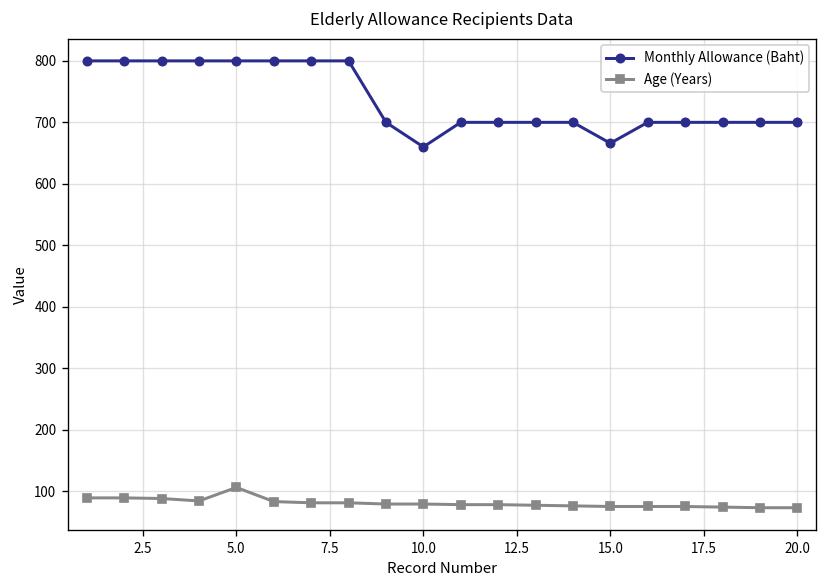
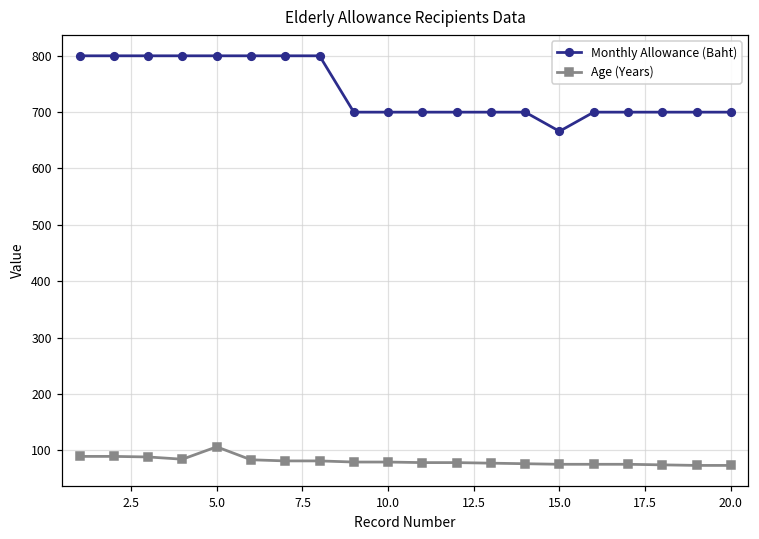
Monthly Allowance (Baht), 10.0: 660 -> 700
